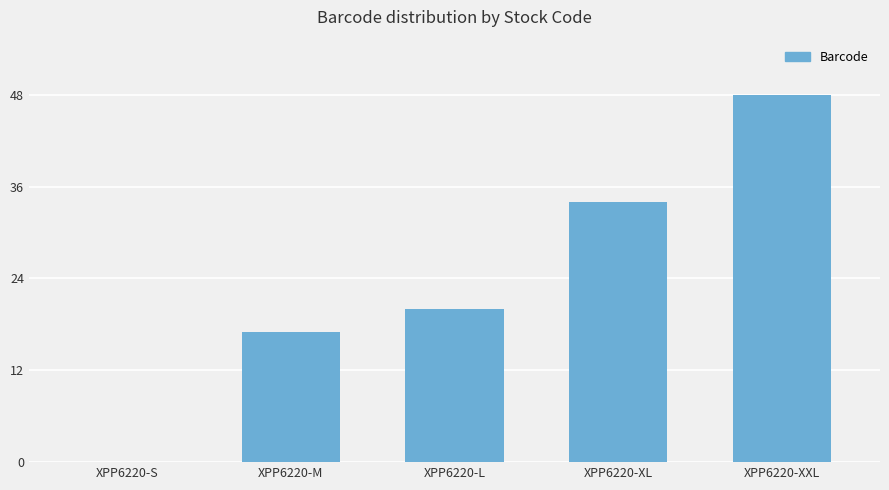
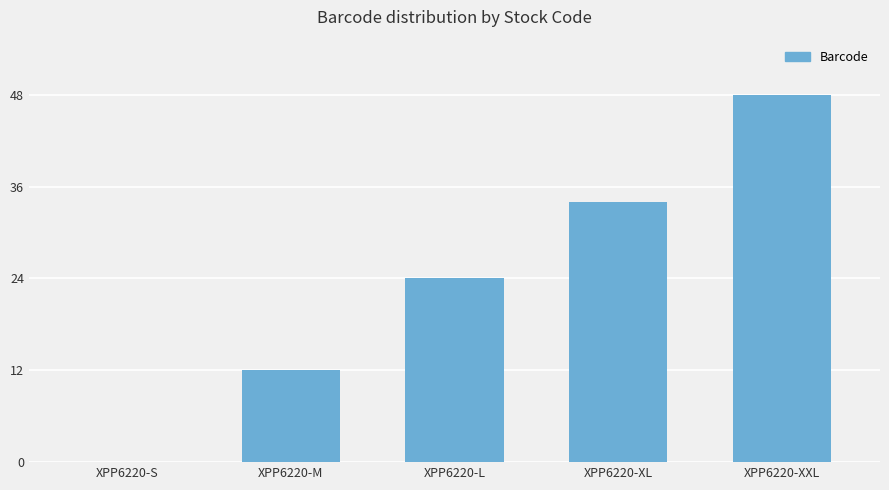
XPP6220-M: 17 -> 12
XPP6220-L: 20 -> 24
